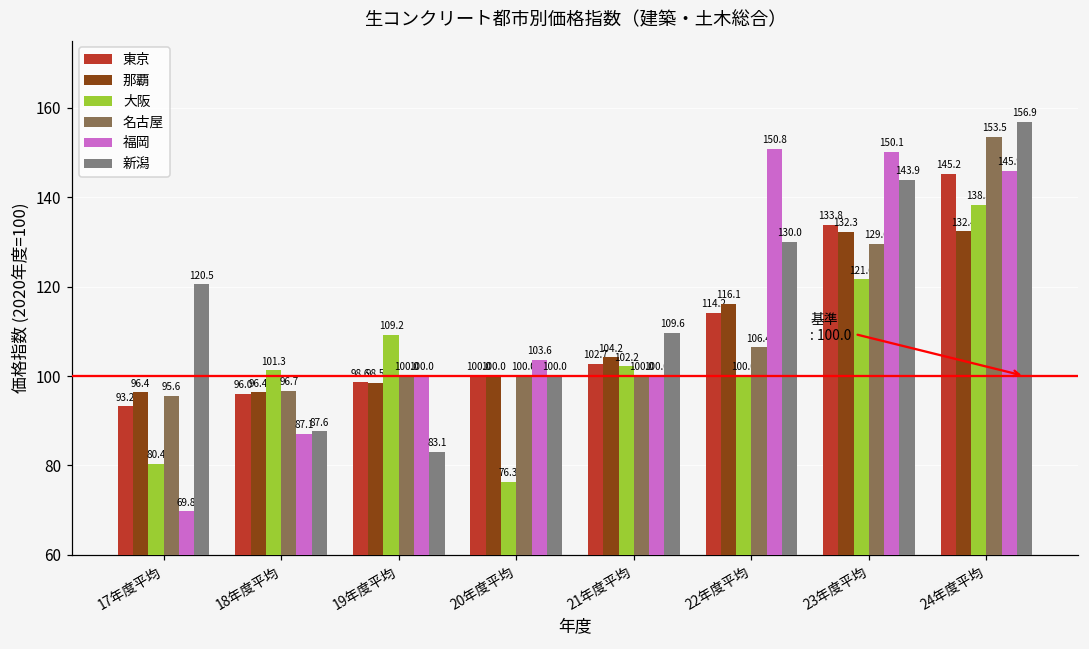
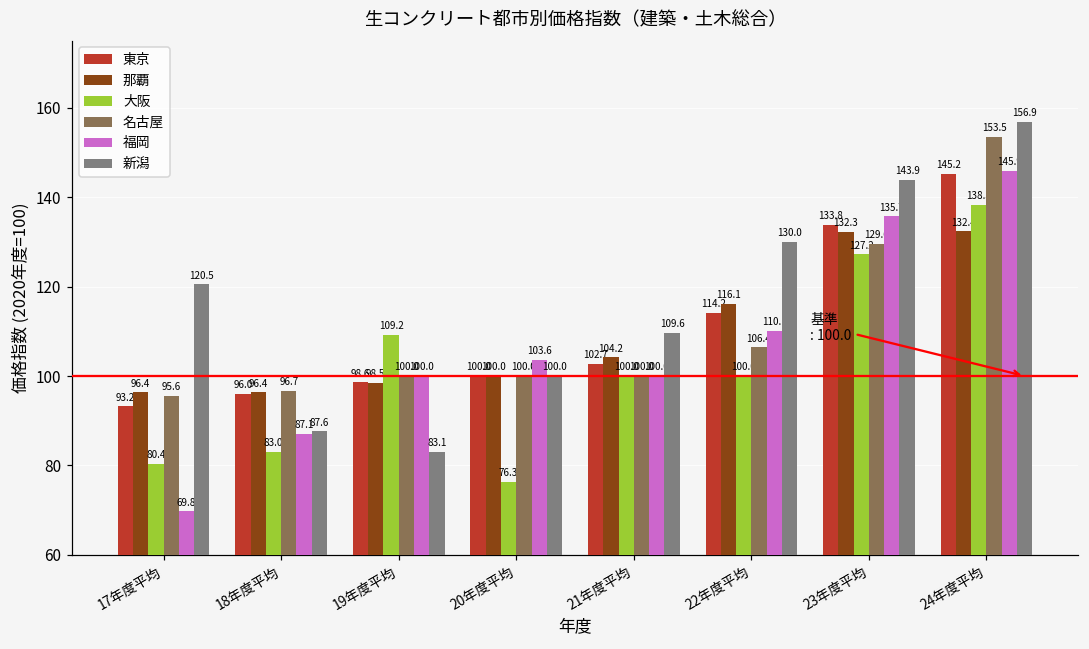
大阪, 18年度平均: 101.3 -> 83.0
大阪, 21年度平均: 102.2 -> 100.0
福岡, 22年度平均: 150.8 -> 110.1
大阪, 23年度平均: 121.6 -> 127.2
福岡, 23年度平均: 150.1 -> 135.7
